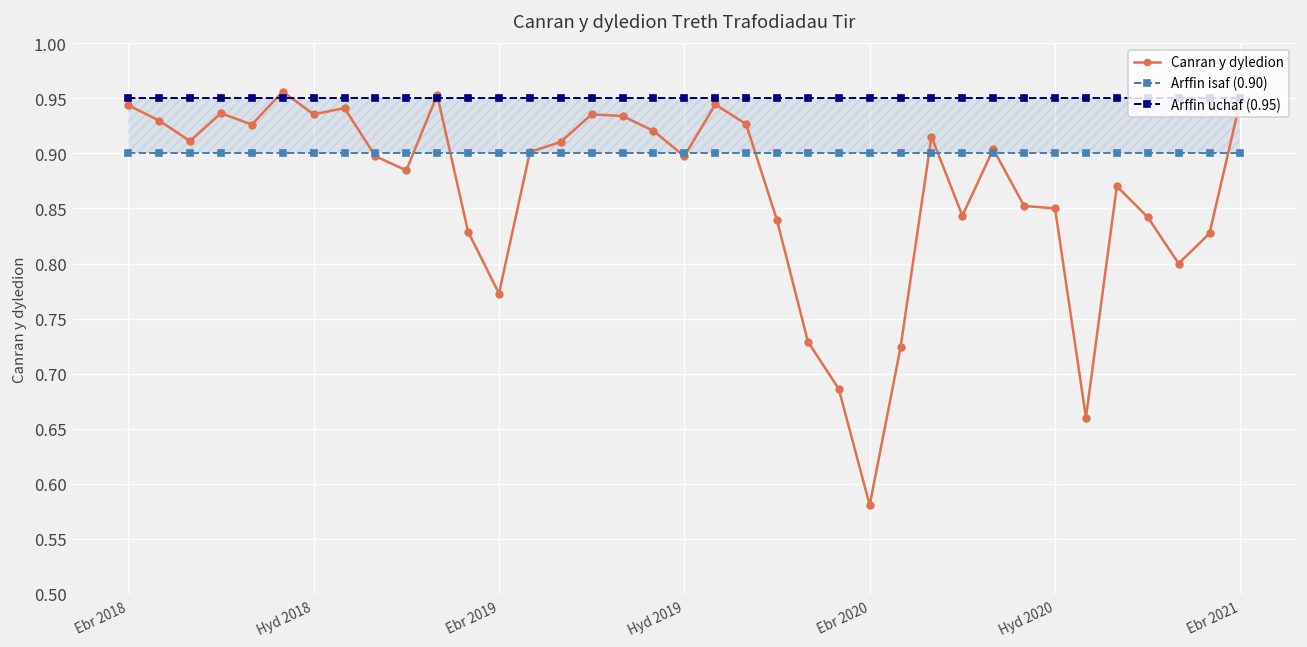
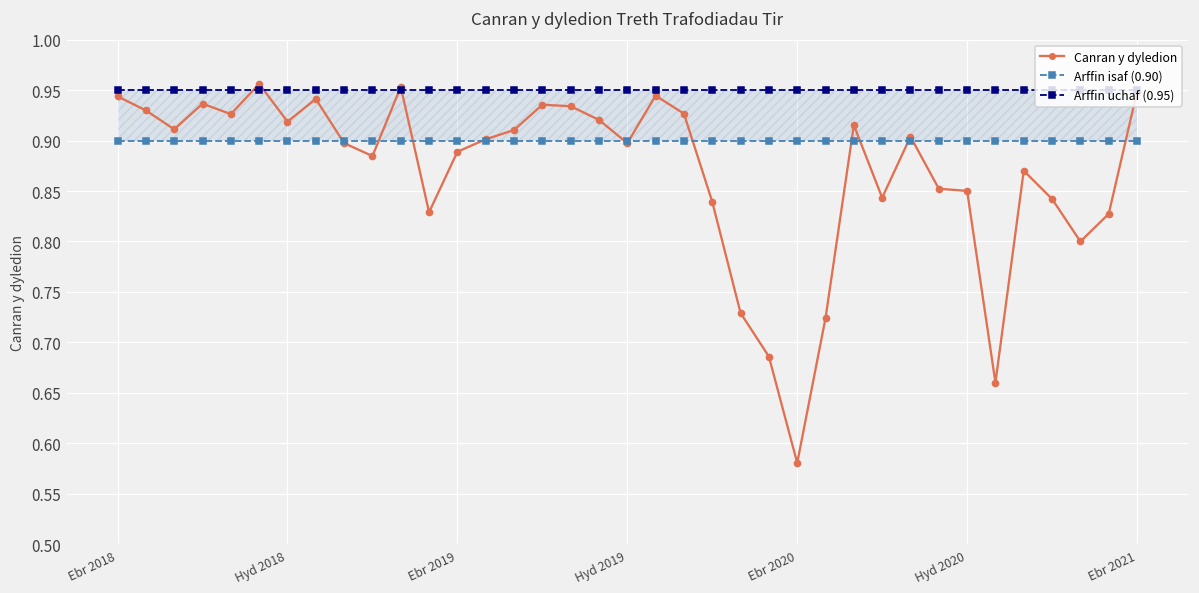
Canran y dyledion, Hyd 2018: 0.94 -> 0.92
Canran y dyledion, Ebr 2019: 0.77 -> 0.89
